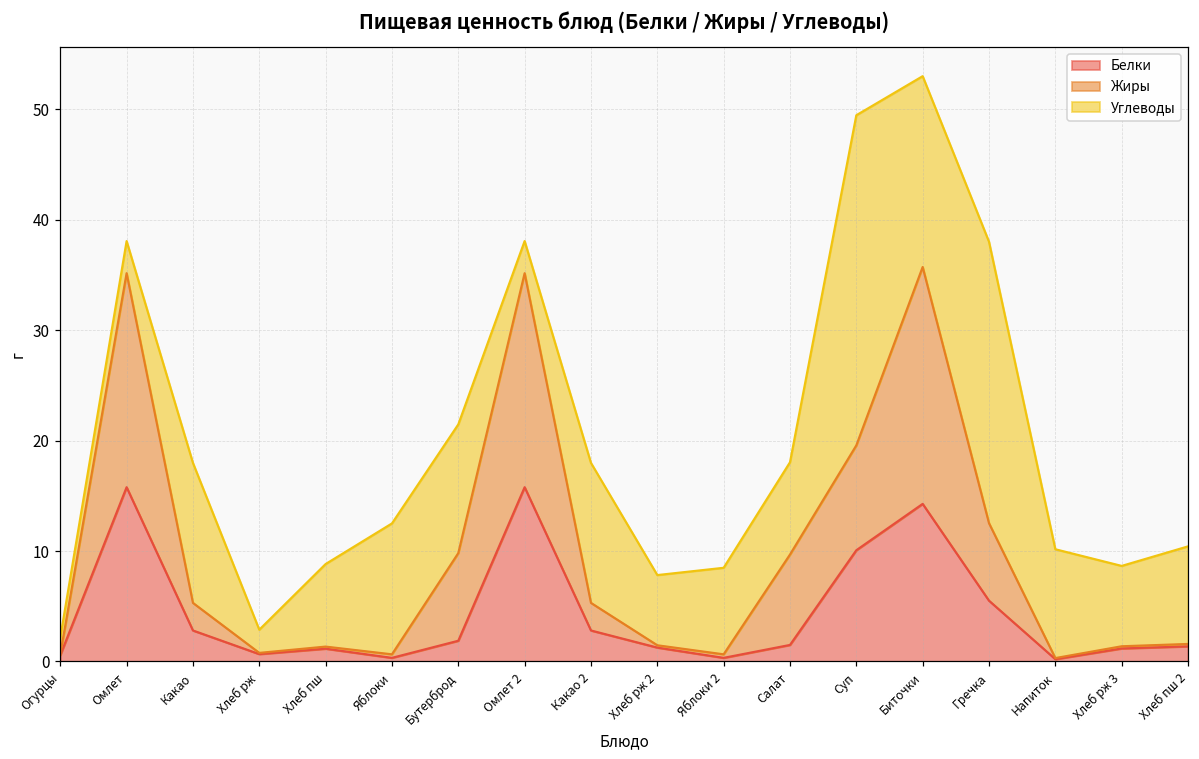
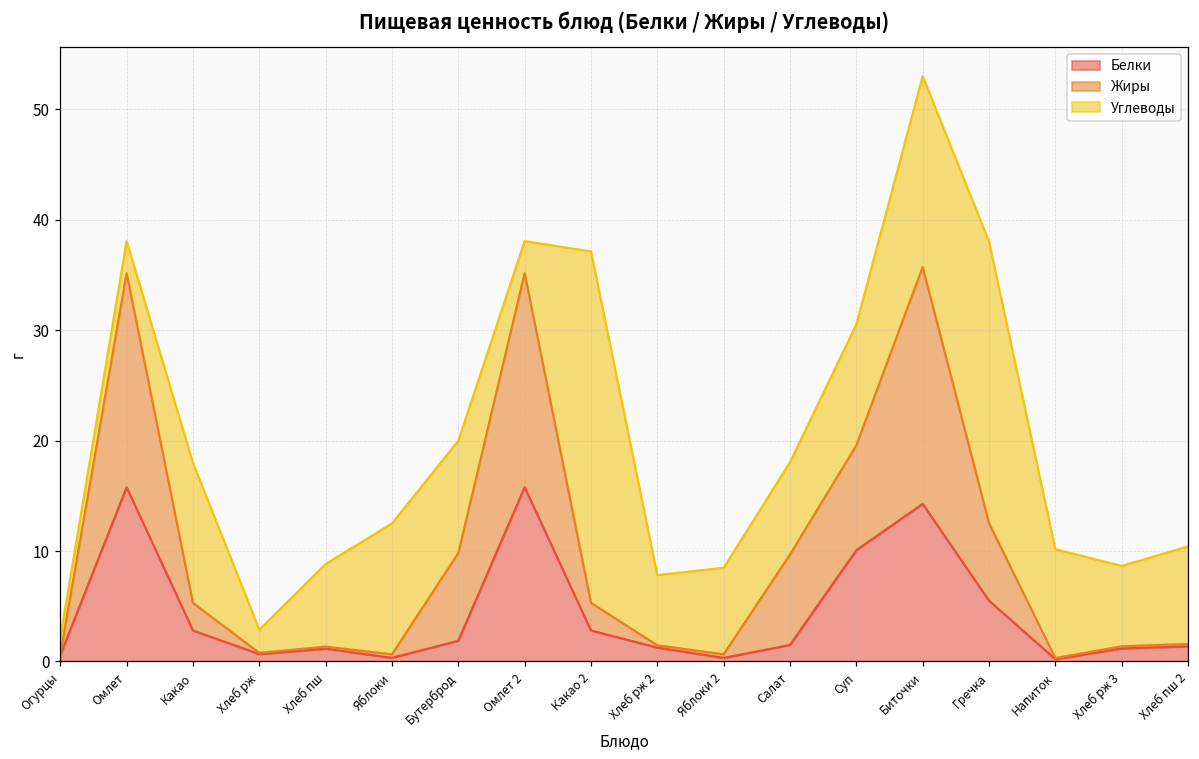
Углеводы, Бутерброд: 11.7 -> 10.2
Углеводы, Какао 2: 12.7 -> 31.8
Углеводы, Суп: 29.9 -> 11.0
